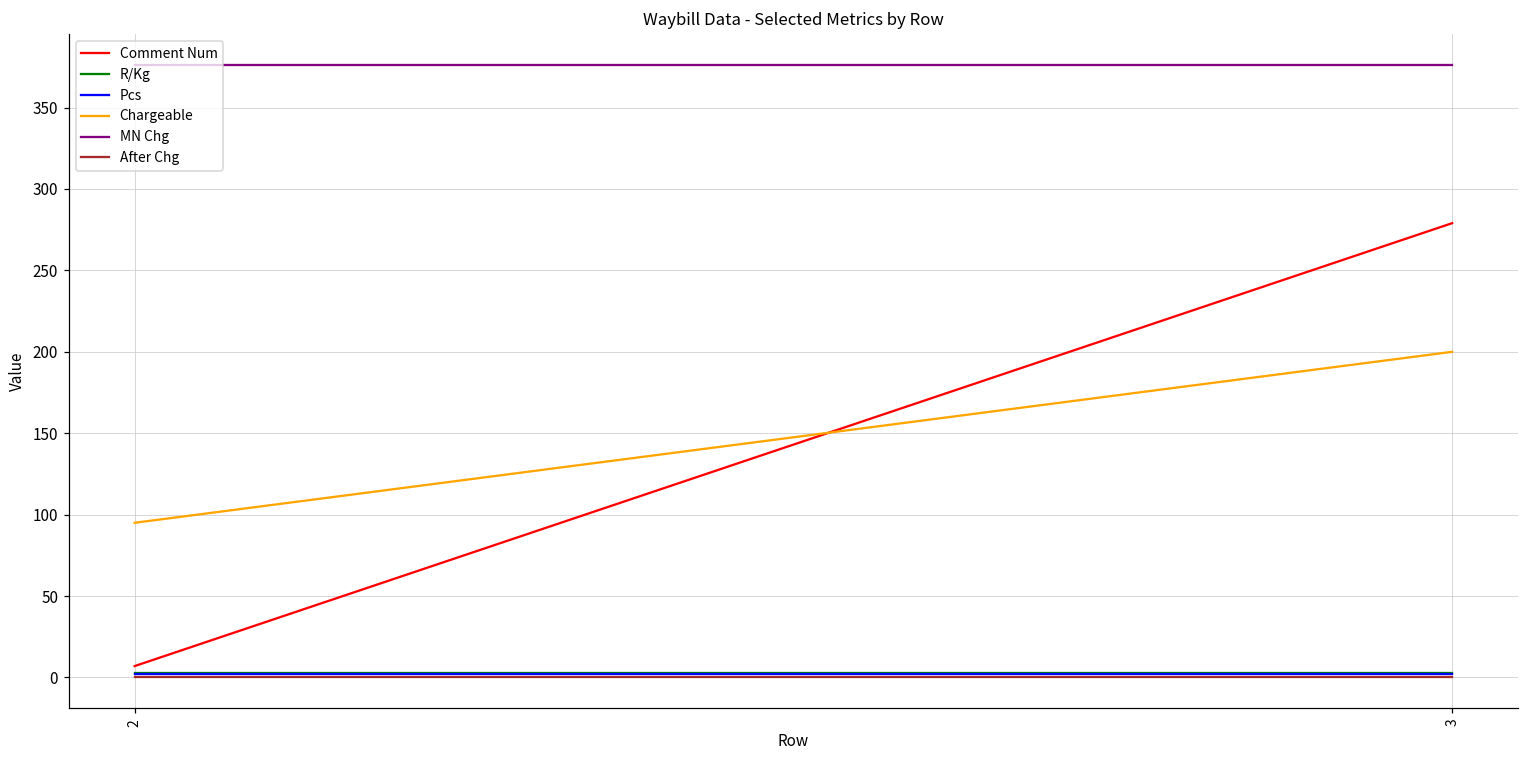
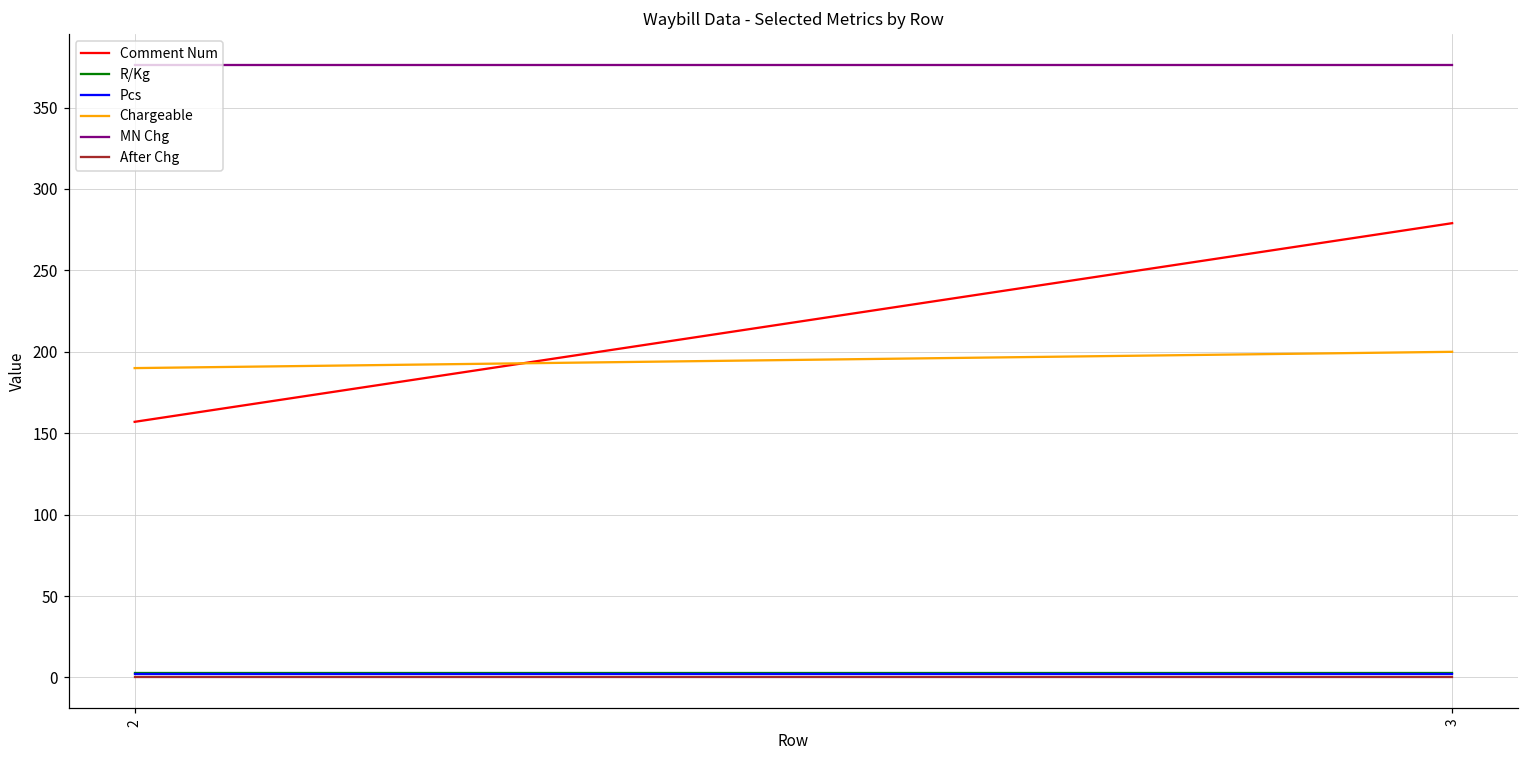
Comment Num, 2: 7 -> 157
Chargeable, 2: 95 -> 190
